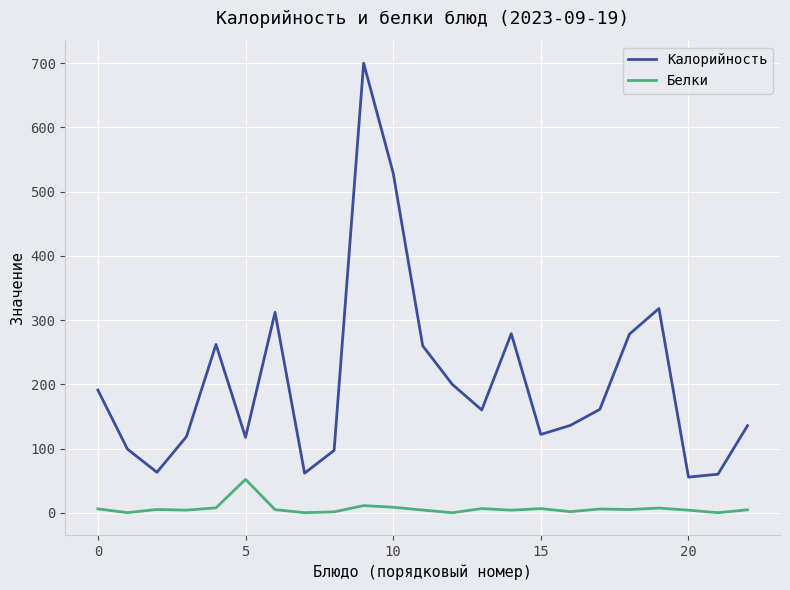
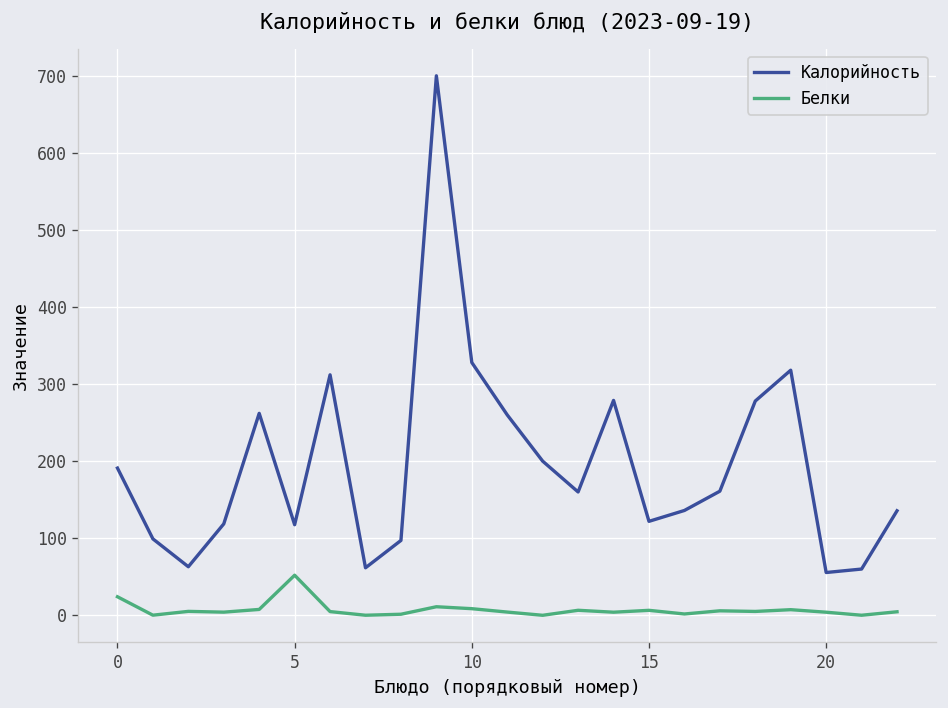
Белки, 0: 10 -> 20
Калорийность, 10: 530 -> 330
